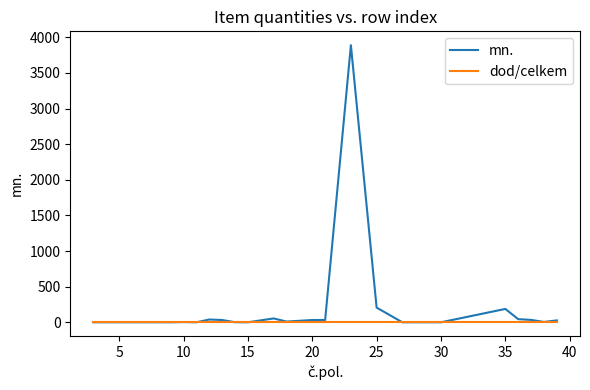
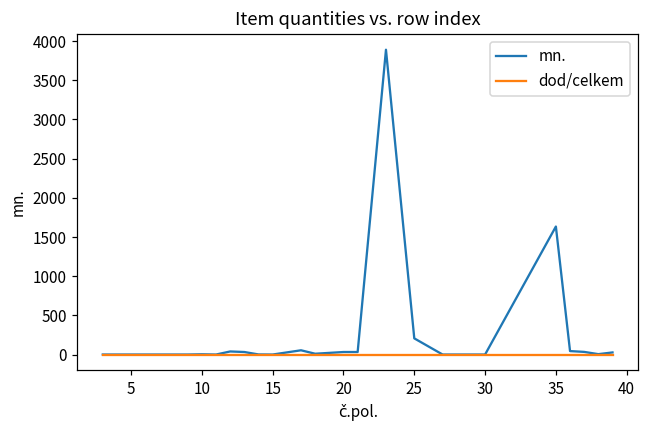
mn., 35: 200 -> 1600
